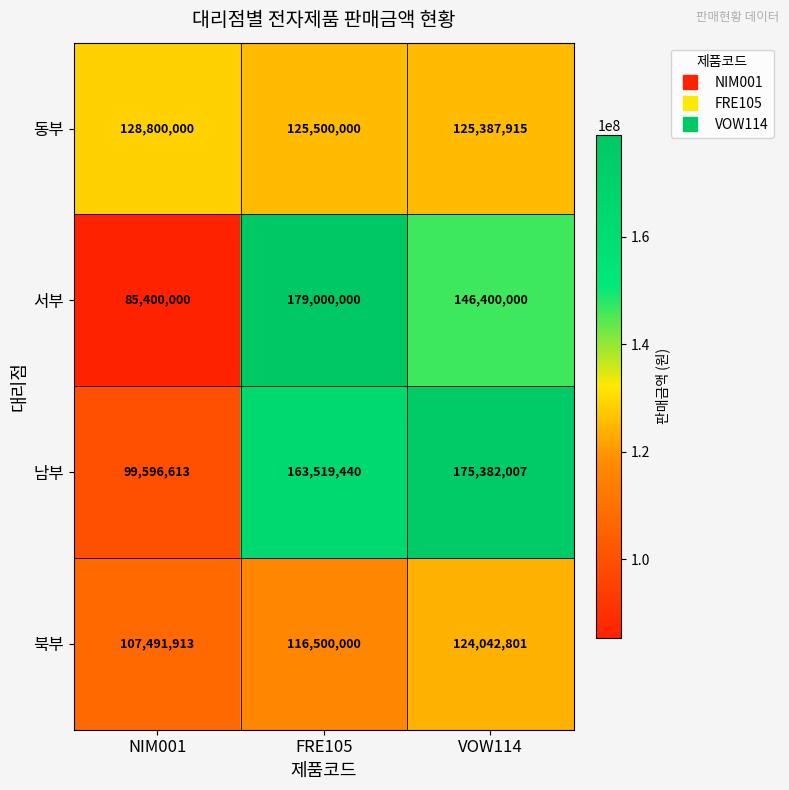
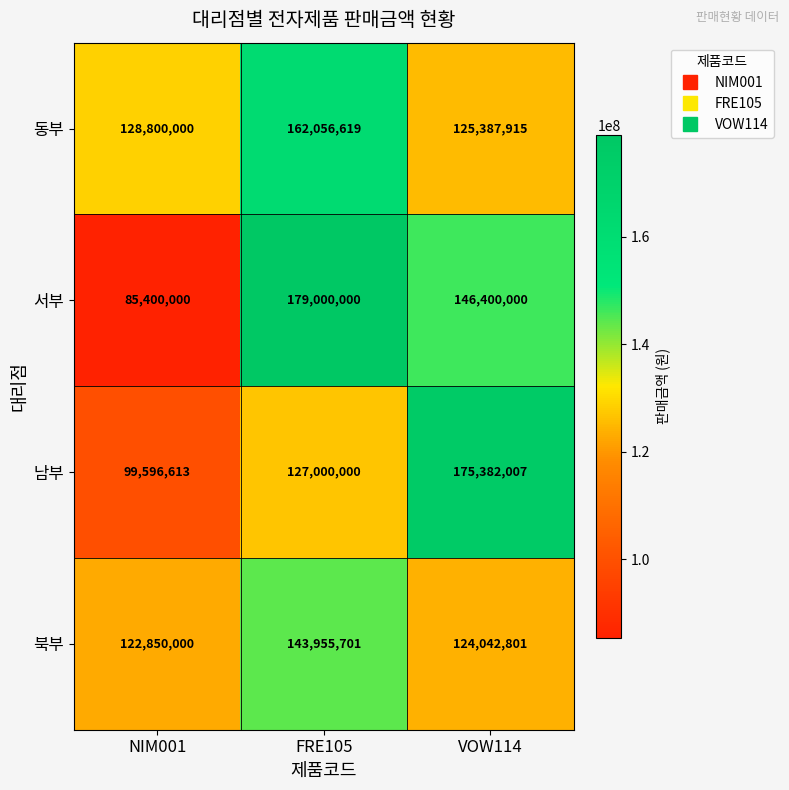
동부, FRE105: 125,500,000 -> 162,056,619
남부, FRE105: 163,519,440 -> 127,000,000
북부, NIM001: 107,491,913 -> 122,850,000
북부, FRE105: 116,500,000 -> 143,955,701
